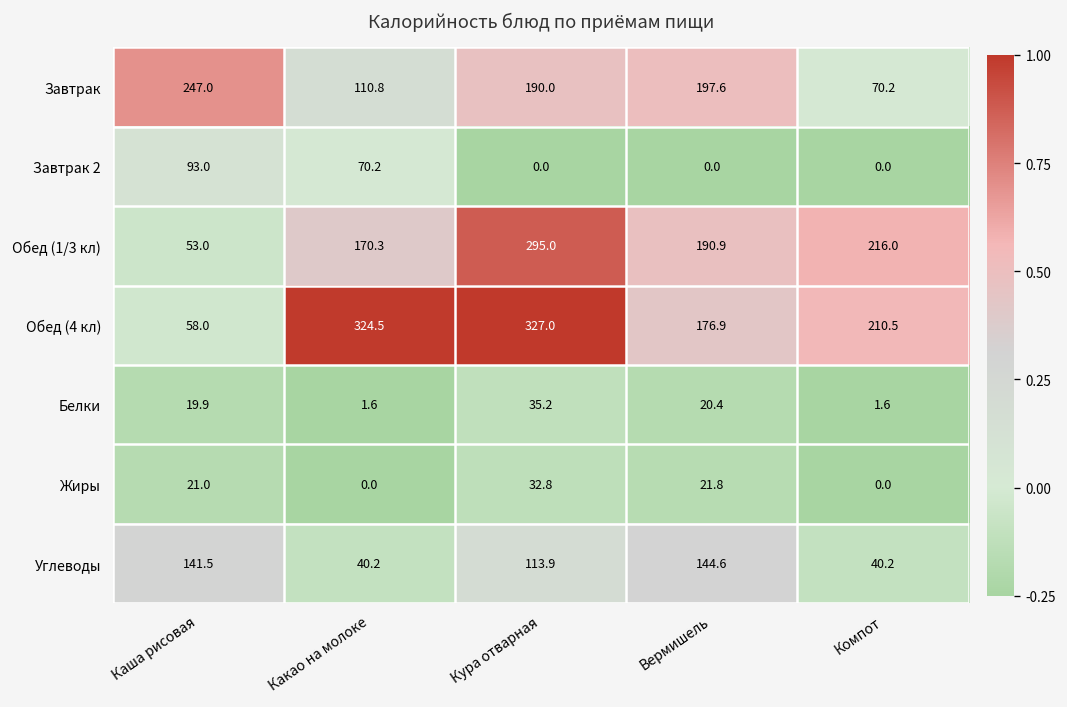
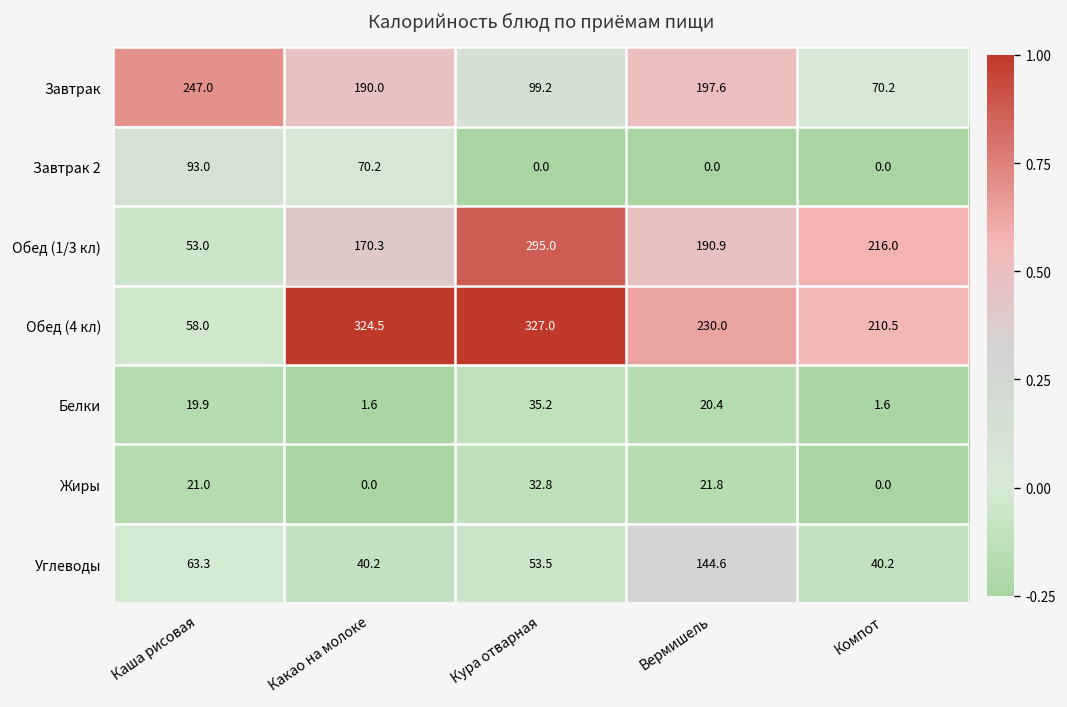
Завтрак, Какао на молоке: 110.8 -> 190.0
Завтрак, Кура отварная: 190.0 -> 99.2
Обед (4 кл), Вермишель: 176.9 -> 230.0
Углеводы, Каша рисовая: 141.5 -> 63.3
Углеводы, Кура отварная: 113.9 -> 53.5
